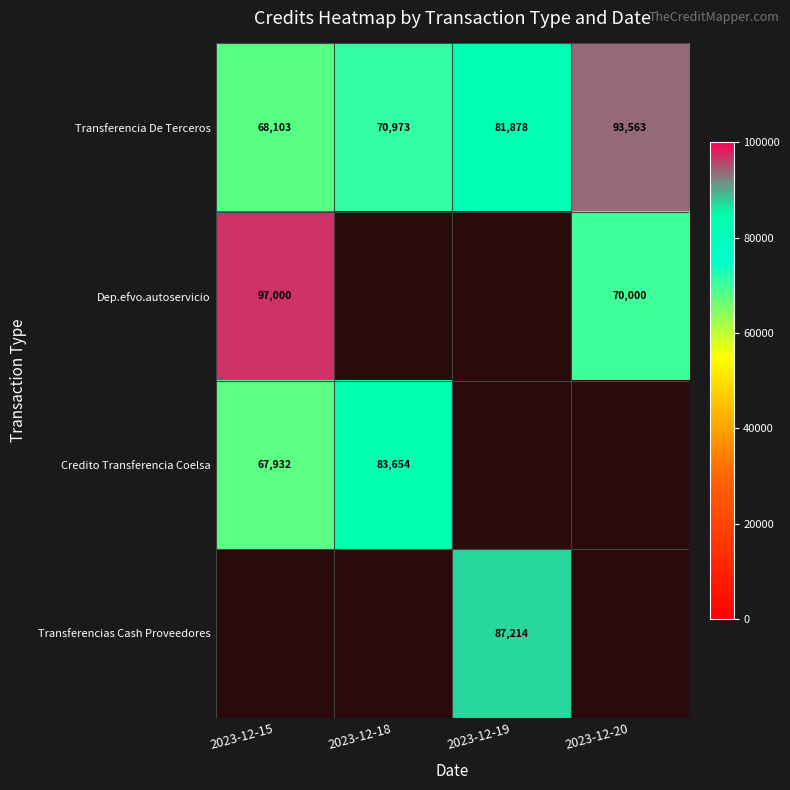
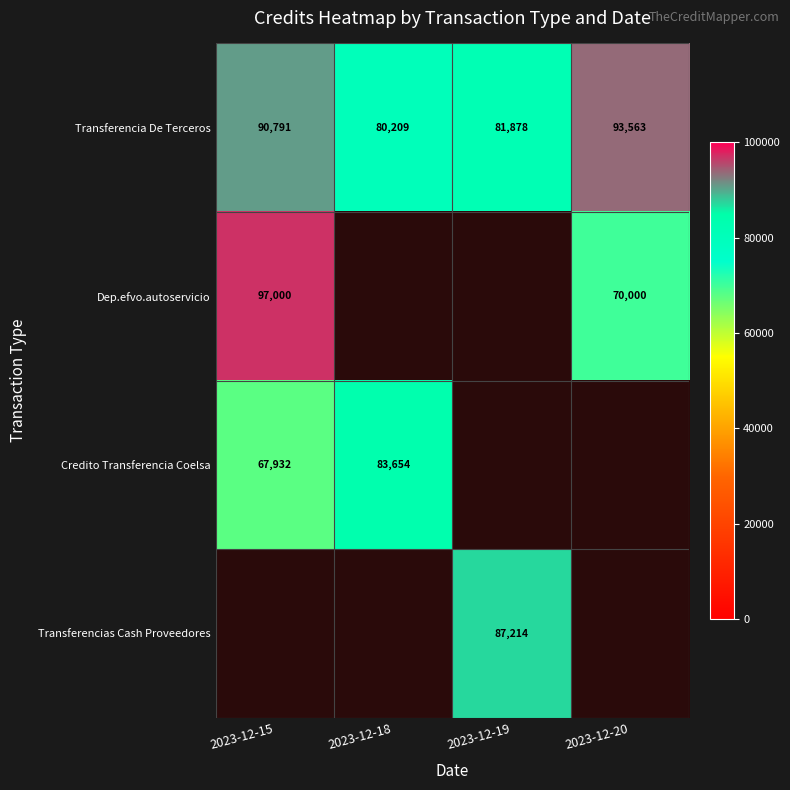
Transferencia De Terceros, 2023-12-15: 68,103 -> 90,791
Transferencia De Terceros, 2023-12-18: 70,973 -> 80,209
